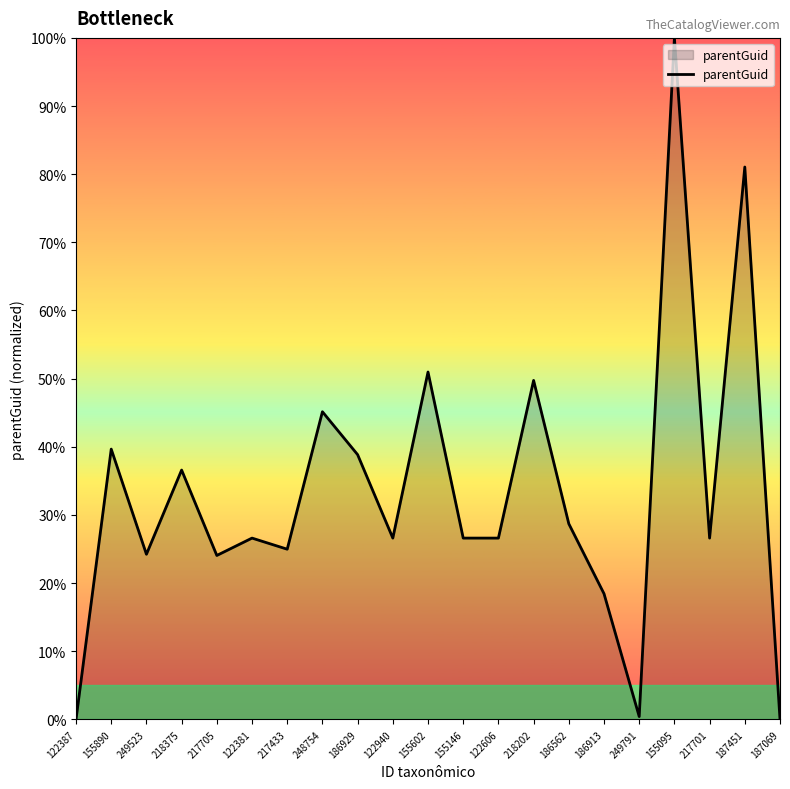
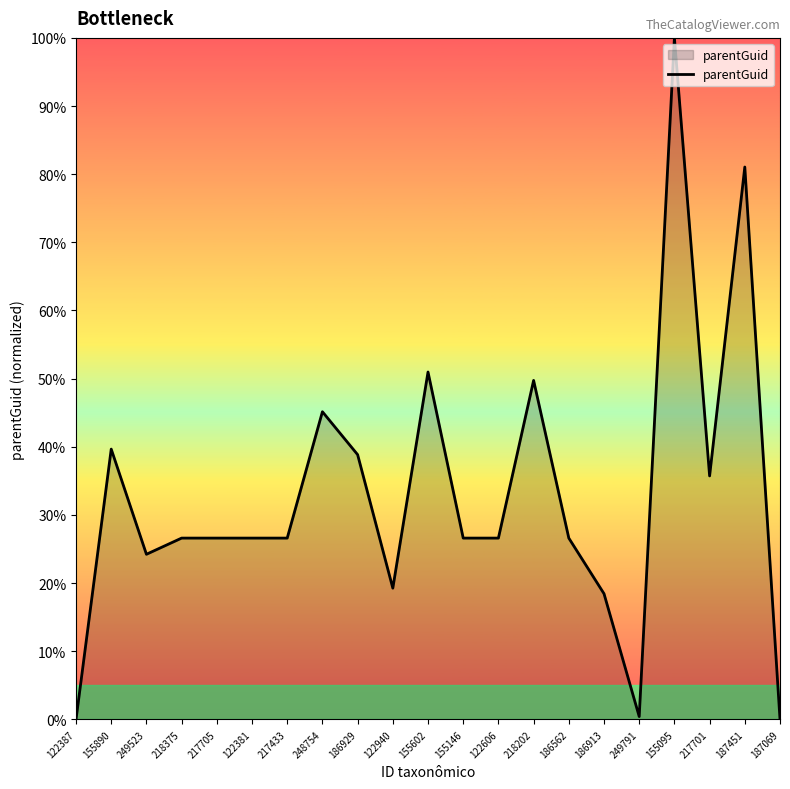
218375: 37% -> 27%
217705: 24% -> 27%
217433: 25% -> 27%
122940: 27% -> 19%
186562: 29% -> 27%
217701: 27% -> 36%
